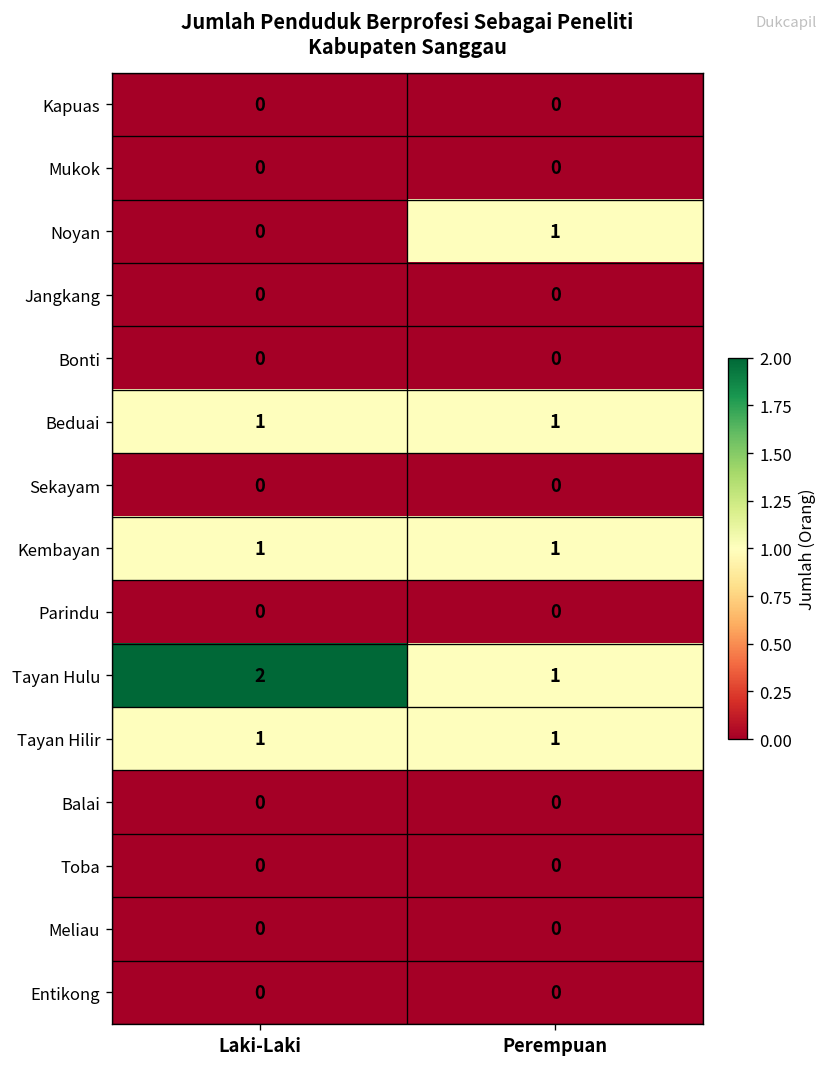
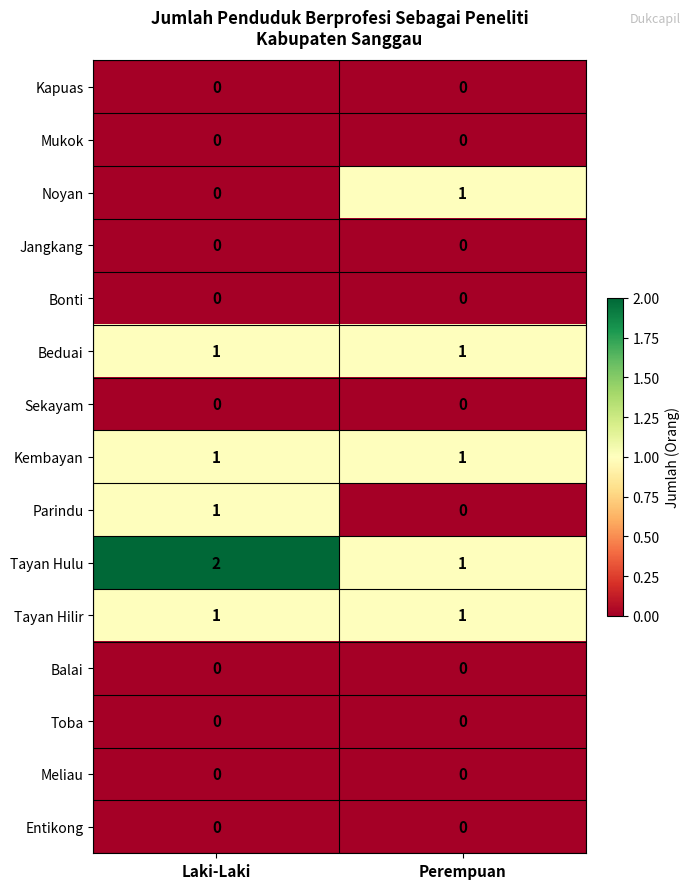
Parindu, Laki-Laki: 0 -> 1
